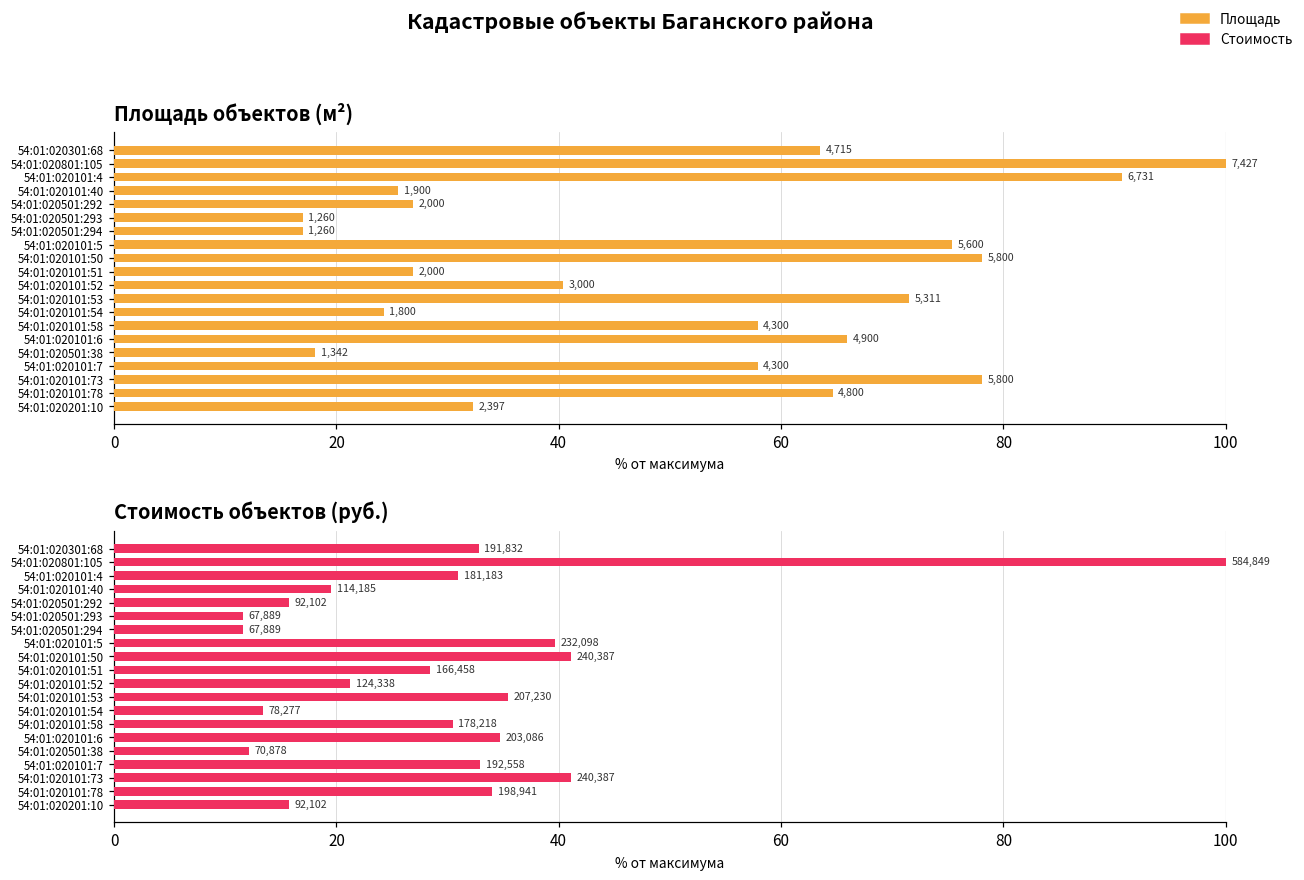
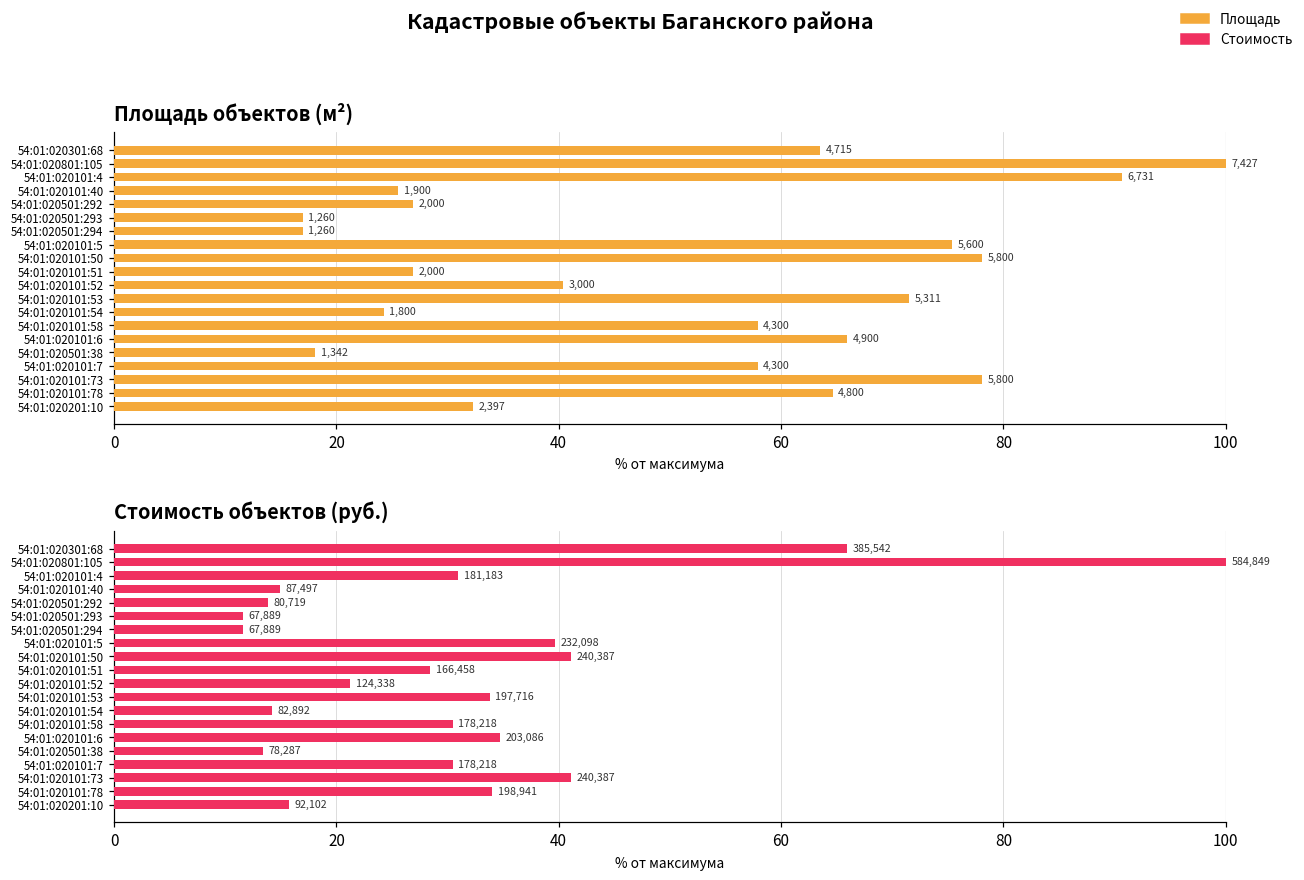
Стоимость объектов (руб.), 54:01:020301:68: 191,832 -> 385,542
Стоимость объектов (руб.), 54:01:020101:40: 114,185 -> 87,497
Стоимость объектов (руб.), 54:01:020501:292: 92,102 -> 80,719
Стоимость объектов (руб.), 54:01:020101:53: 207,230 -> 197,716
Стоимость объектов (руб.), 54:01:020101:54: 78,277 -> 82,892
Стоимость объектов (руб.), 54:01:020501:38: 70,878 -> 78,287
Стоимость объектов (руб.), 54:01:020101:7: 192,558 -> 178,218
